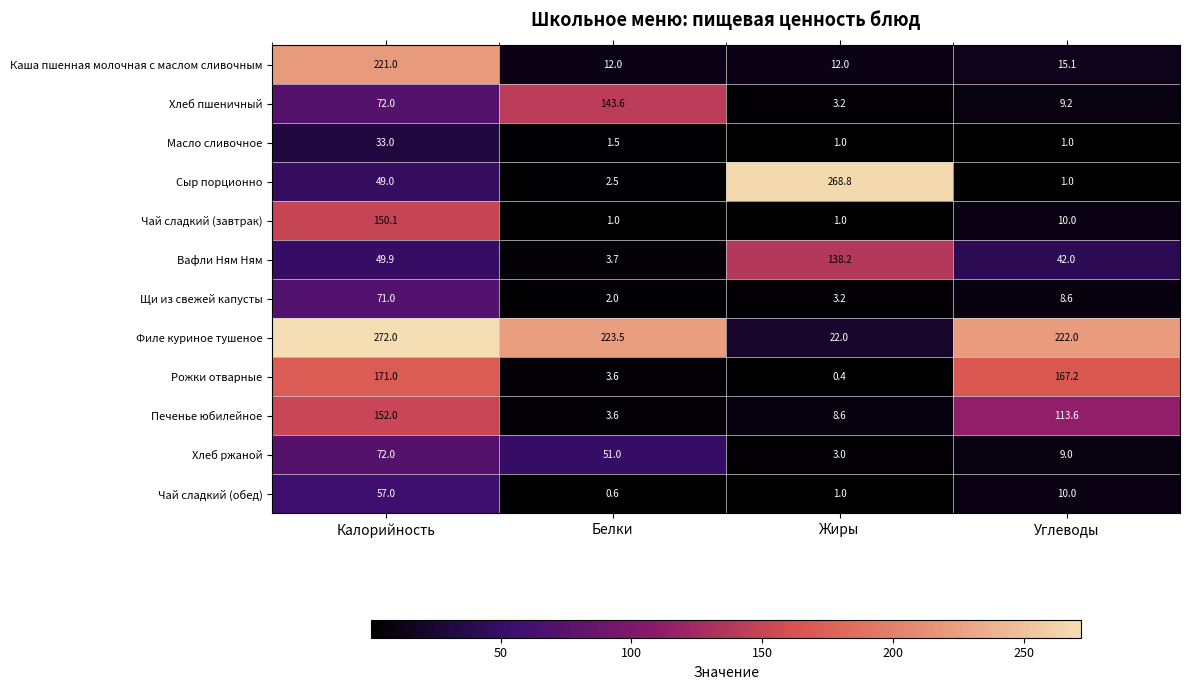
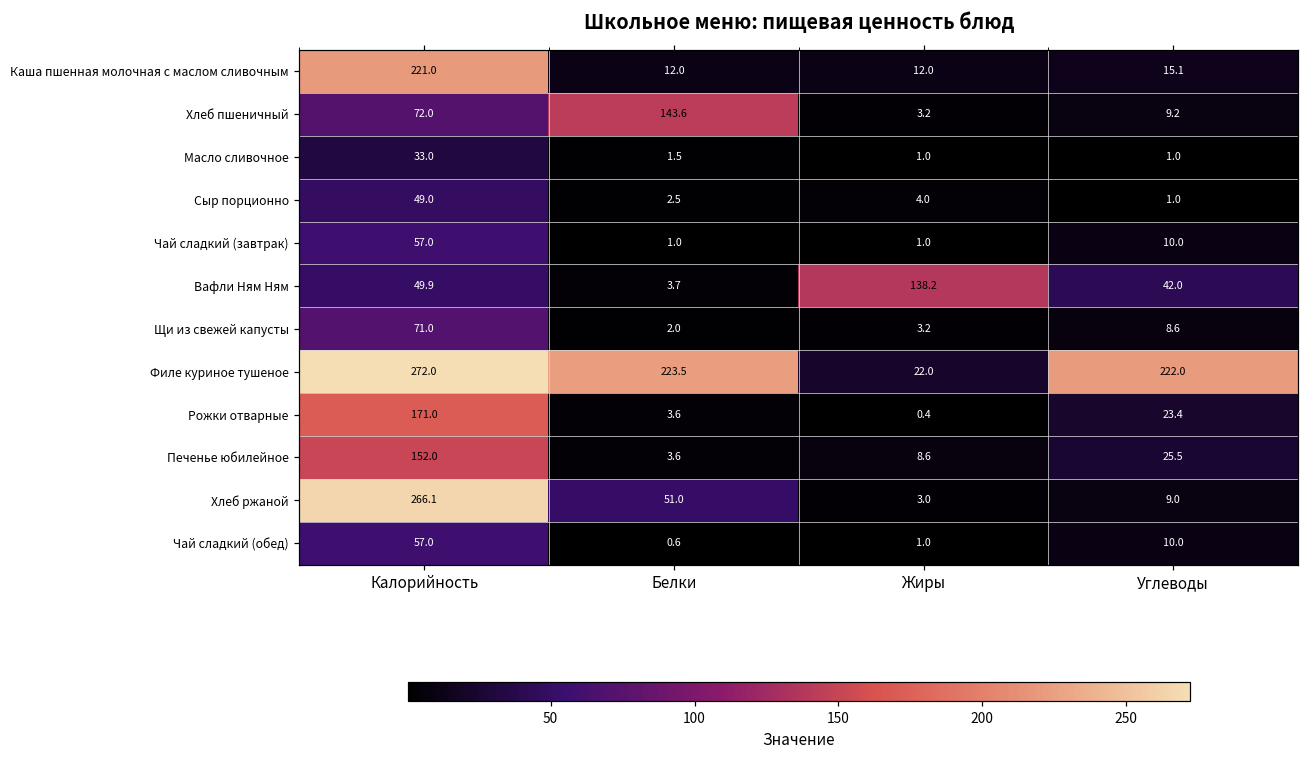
Сыр порционно, Жиры: 268.8 -> 4.0
Чай сладкий (завтрак), Калорийность: 150.1 -> 57.0
Рожки отварные, Углеводы: 167.2 -> 23.4
Печенье юбилейное, Углеводы: 113.6 -> 25.5
Хлеб ржаной, Калорийность: 72.0 -> 266.1
